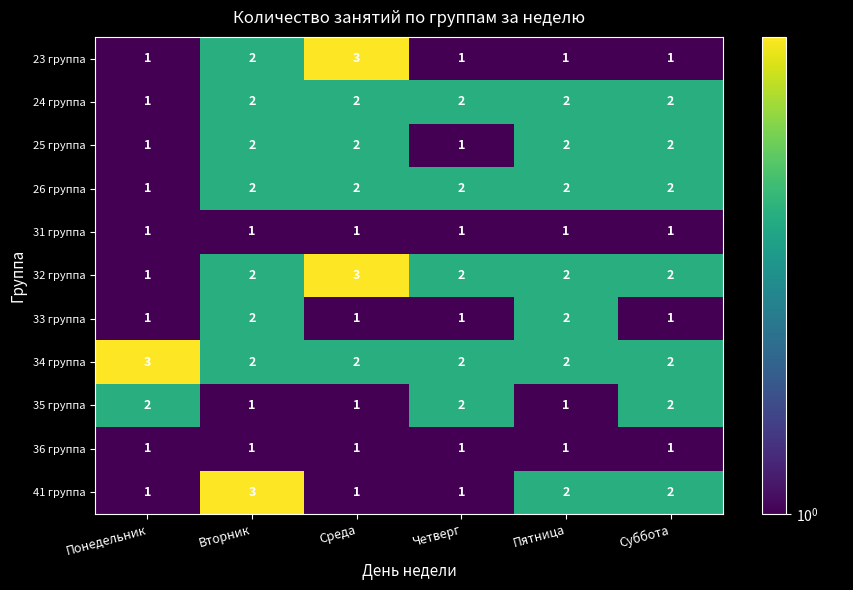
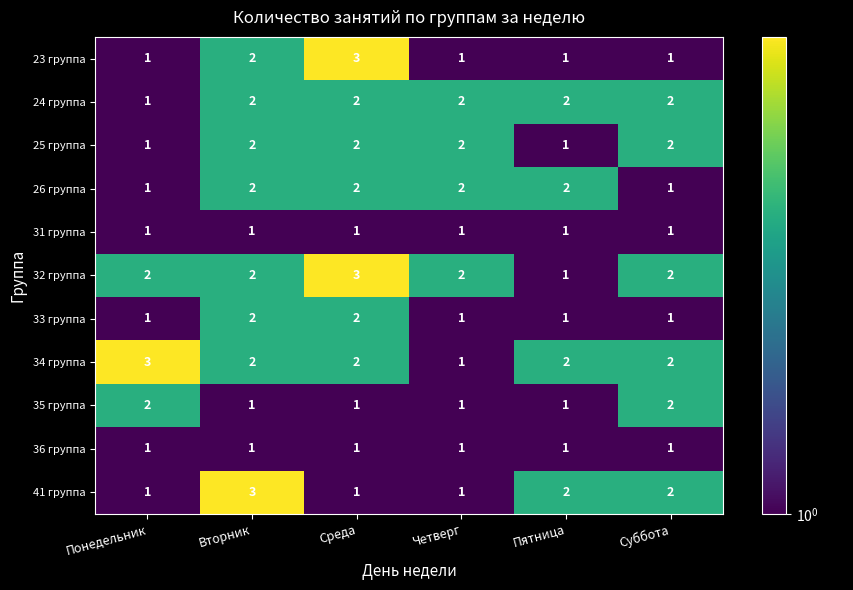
25 группа, Четверг: 1 -> 2
25 группа, Пятница: 2 -> 1
26 группа, Суббота: 2 -> 1
32 группа, Понедельник: 1 -> 2
32 группа, Пятница: 2 -> 1
33 группа, Среда: 1 -> 2
33 группа, Пятница: 2 -> 1
34 группа, Четверг: 2 -> 1
35 группа, Четверг: 2 -> 1
